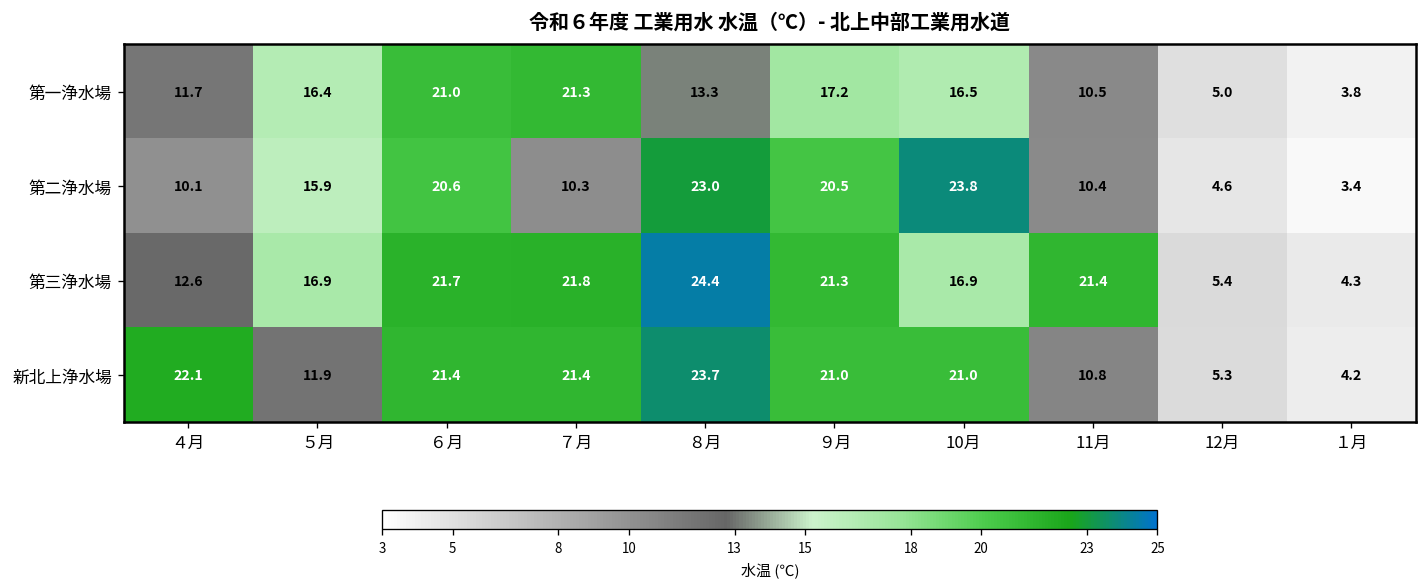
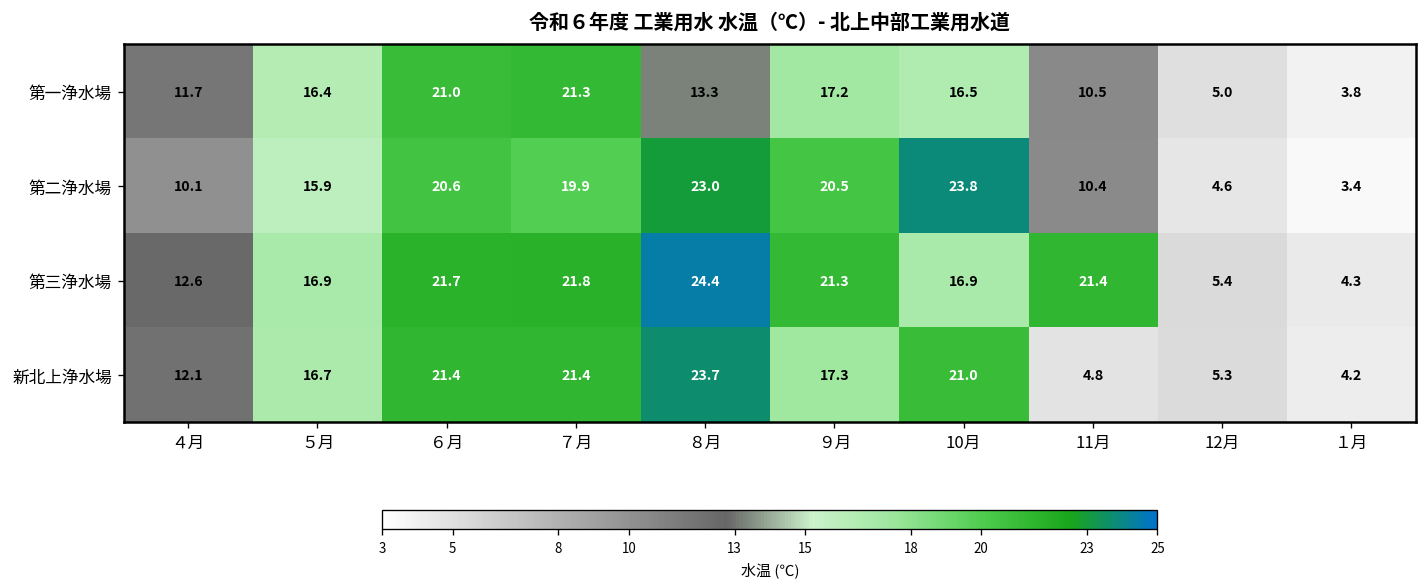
第二浄水場, ７月: 10.3 -> 19.9
新北上浄水場, ４月: 22.1 -> 12.1
新北上浄水場, ５月: 11.9 -> 16.7
新北上浄水場, ９月: 21.0 -> 17.3
新北上浄水場, 11月: 10.8 -> 4.8
